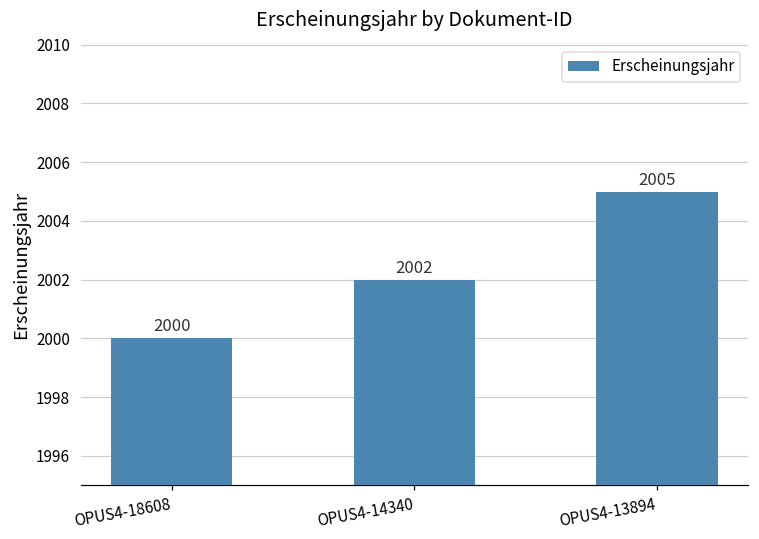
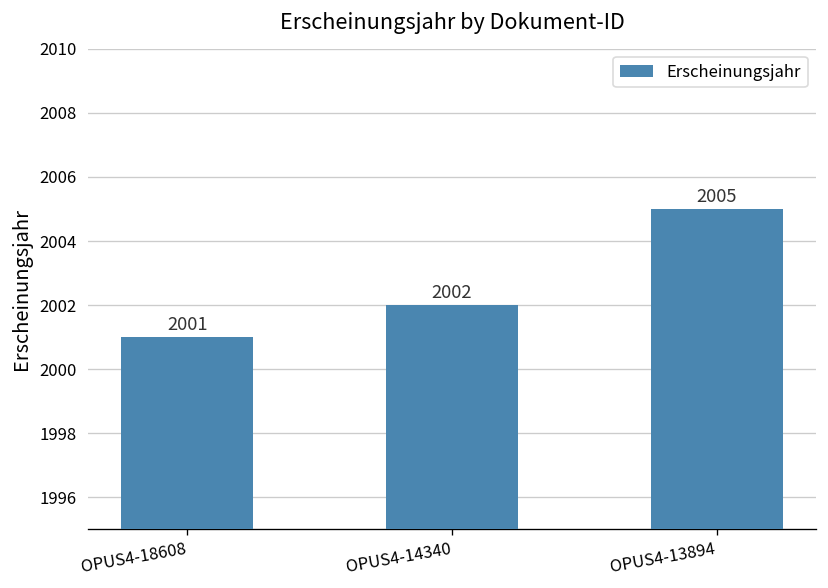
OPUS4-18608: 2000 -> 2001
